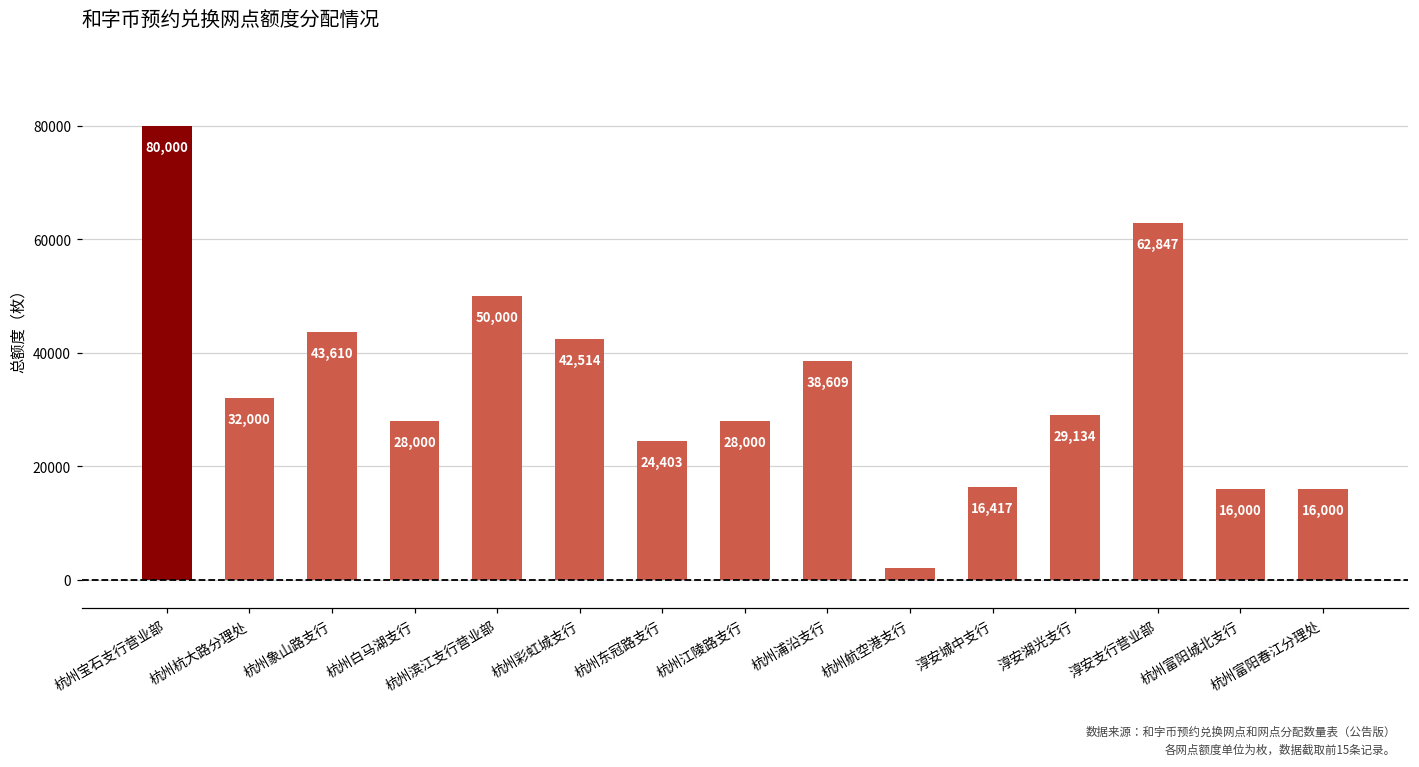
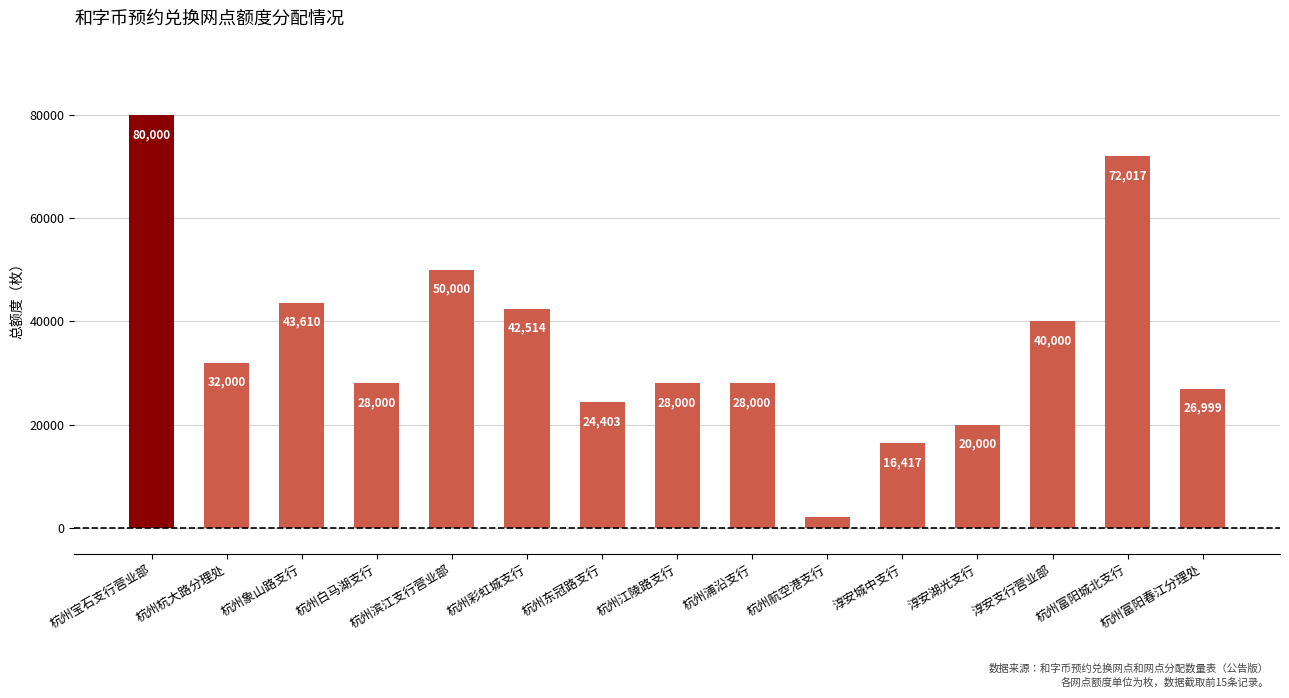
杭州浦沿支行: 38,609 -> 28,000
淳安湖光支行: 29,134 -> 20,000
淳安支行营业部: 62,847 -> 40,000
杭州富阳城北支行: 16,000 -> 72,017
杭州富阳春江分理处: 16,000 -> 26,999
